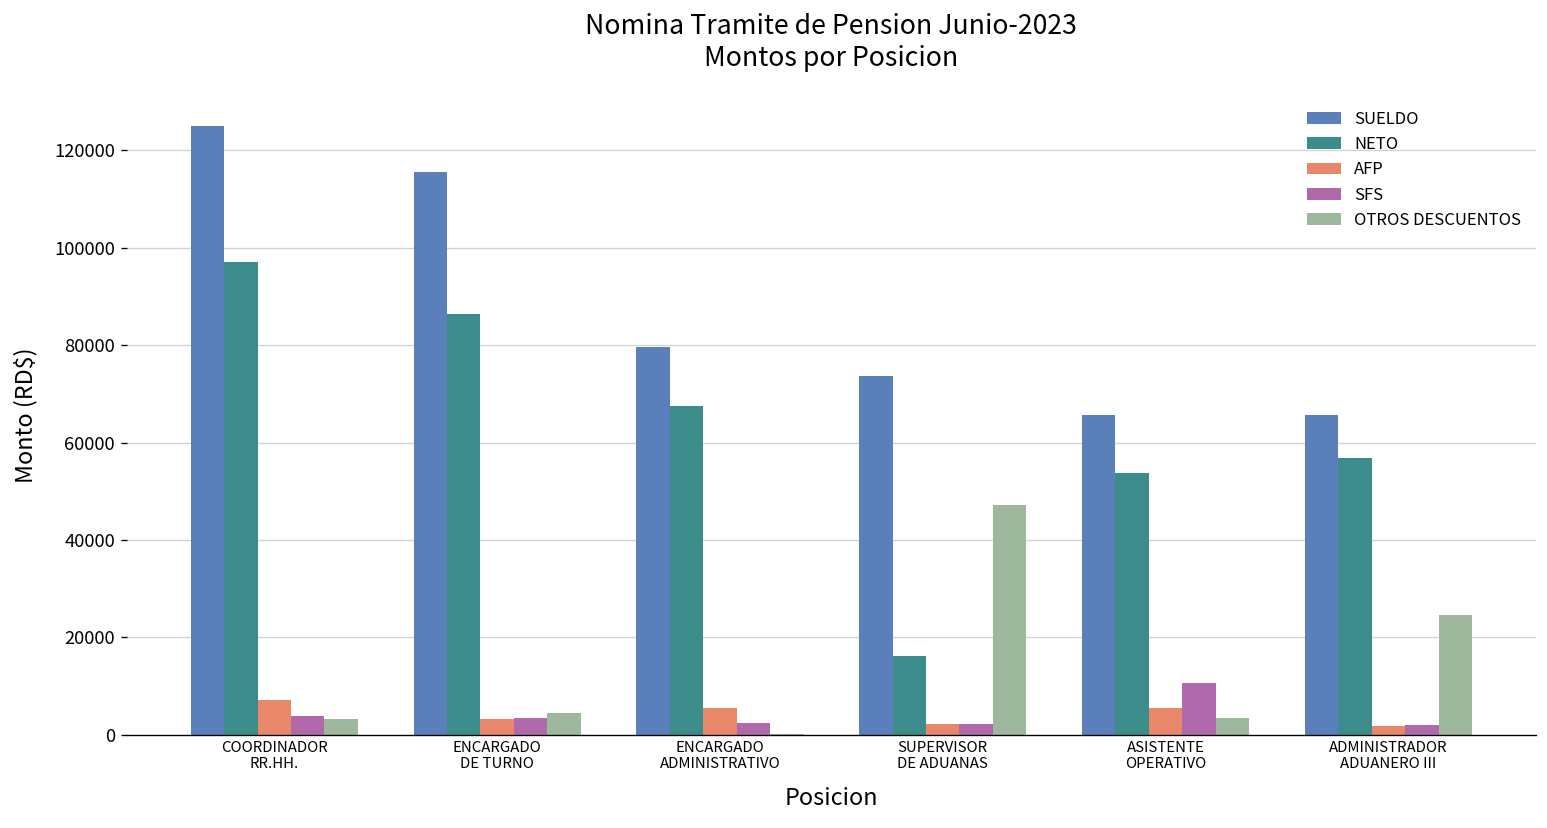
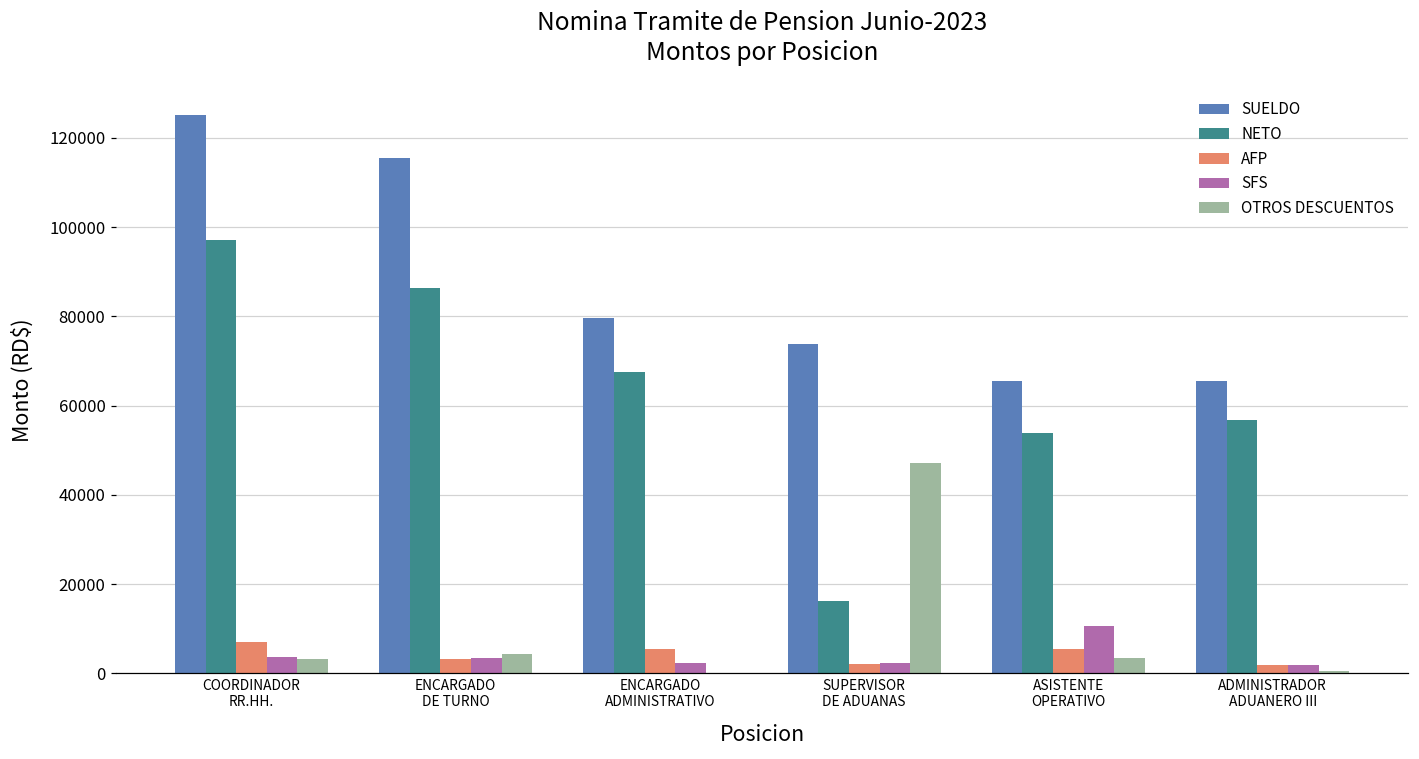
OTROS DESCUENTOS, ADMINISTRADOR ADUANERO III: 25000 -> 0
